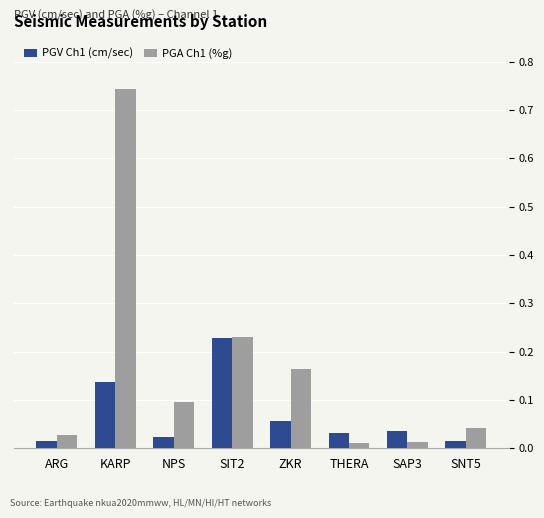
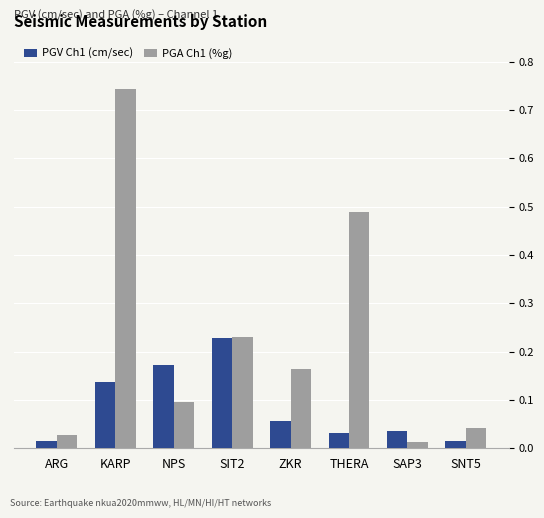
PGV Ch1 (cm/sec), NPS: 0.02 -> 0.17
PGA Ch1 (%g), THERA: 0.01 -> 0.49
